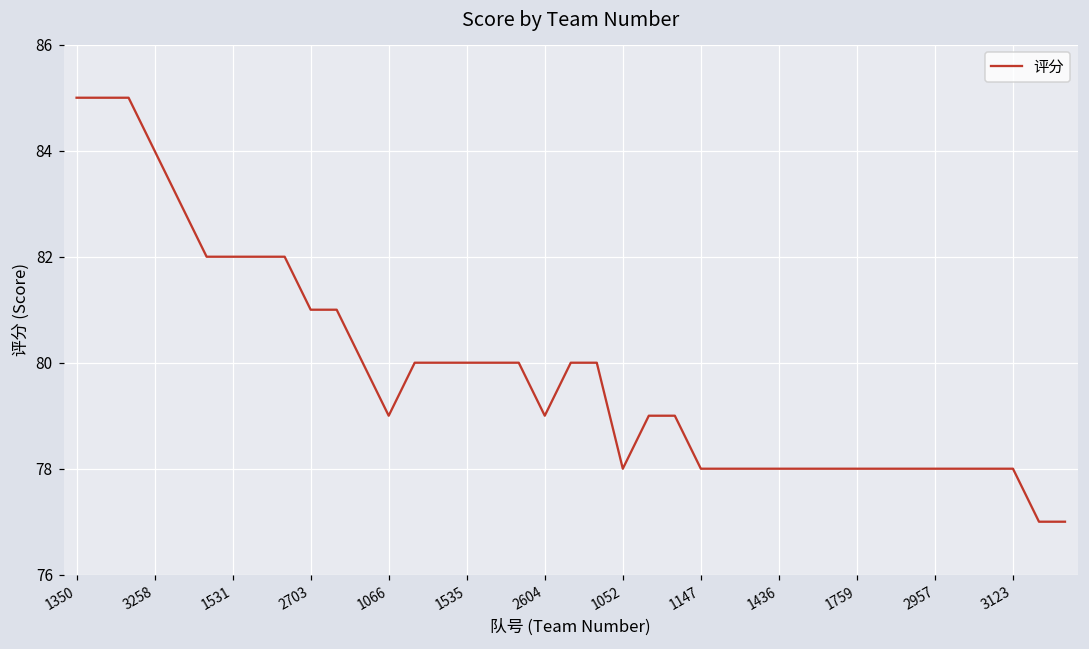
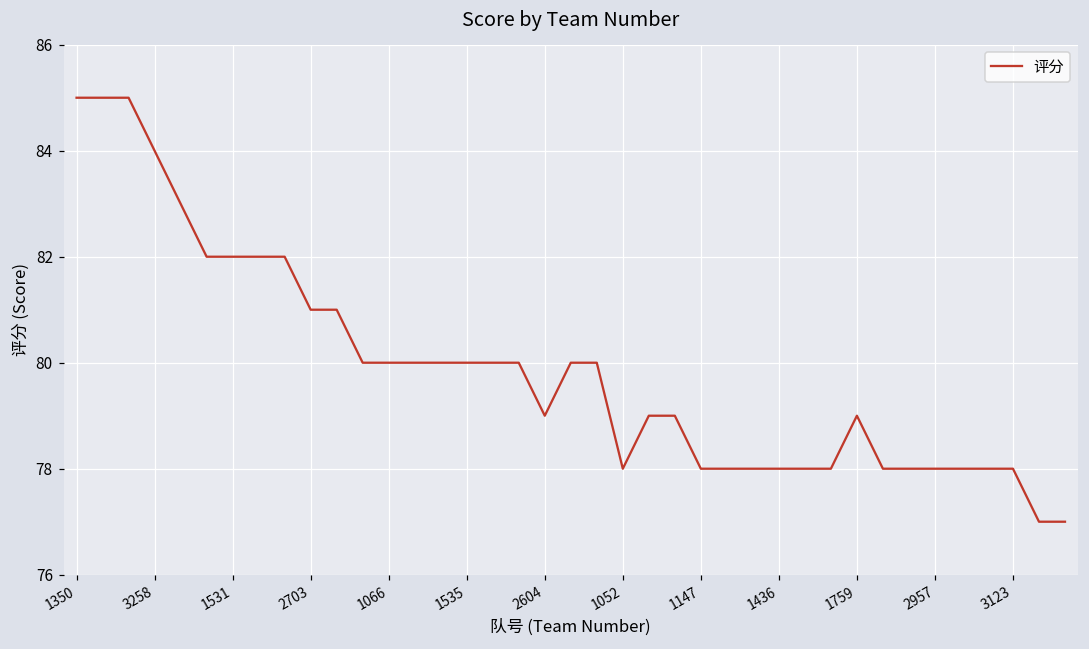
1066: 79 -> 80
1759: 78 -> 79
